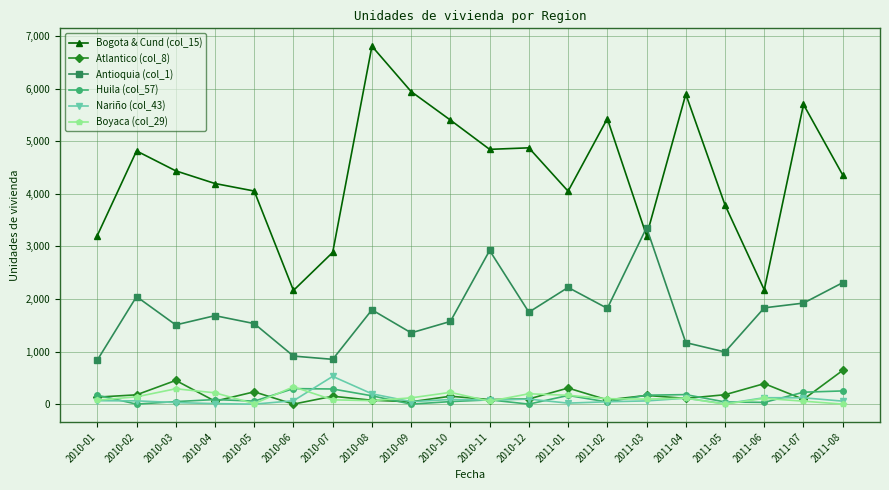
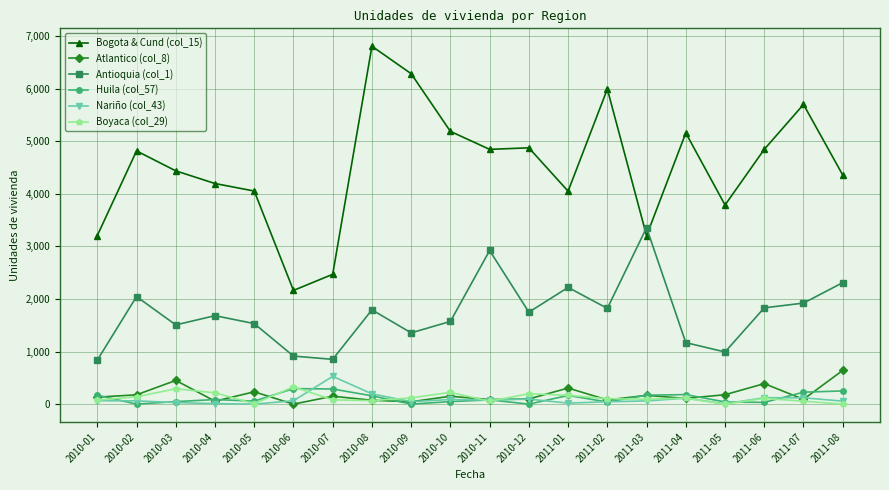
Bogota & Cund (col_15), 2010-07: 2,900 -> 2,500
Bogota & Cund (col_15), 2010-09: 5,900 -> 6,300
Bogota & Cund (col_15), 2010-10: 5,400 -> 5,200
Bogota & Cund (col_15), 2011-02: 5,400 -> 6,000
Bogota & Cund (col_15), 2011-04: 5,900 -> 5,200
Bogota & Cund (col_15), 2011-06: 2,200 -> 4,800
